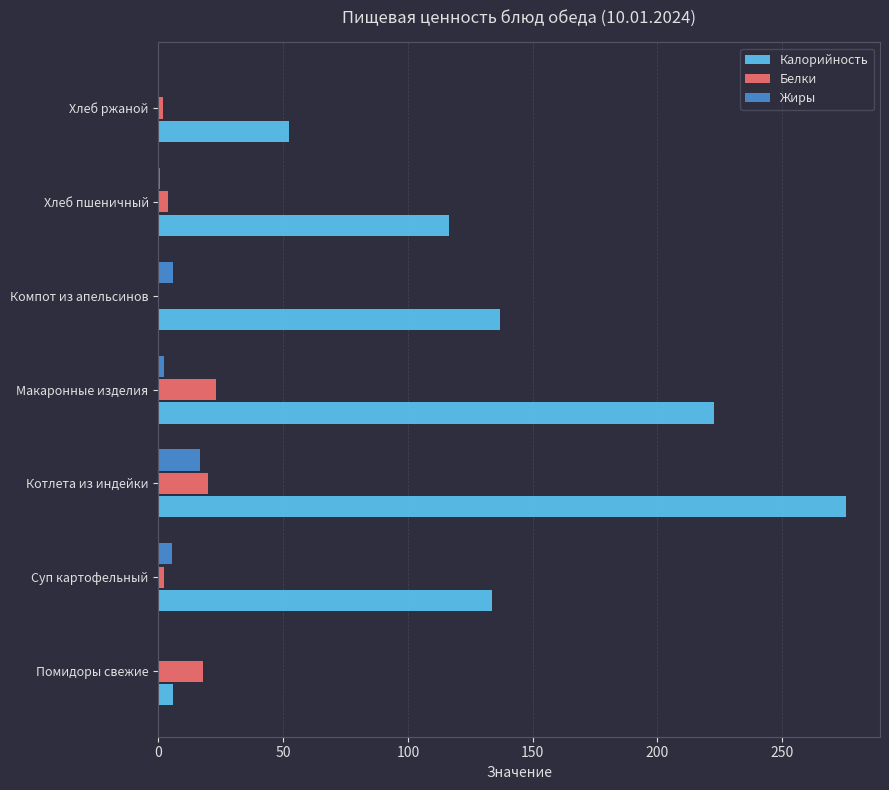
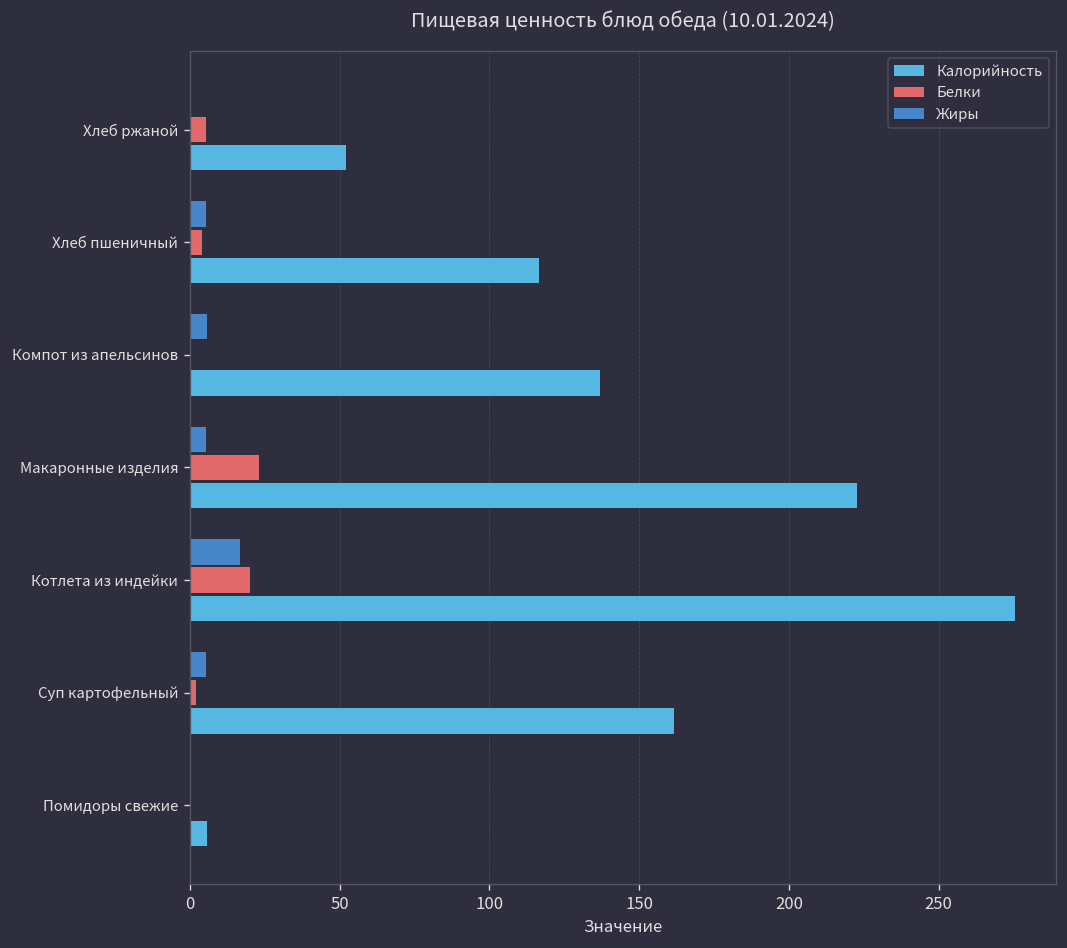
Белки, Хлеб ржаной: 2 -> 5
Жиры, Хлеб пшеничный: 1 -> 5
Жиры, Макаронные изделия: 2 -> 5
Калорийность, Суп картофельный: 134 -> 162
Белки, Помидоры свежие: 18 -> 0
